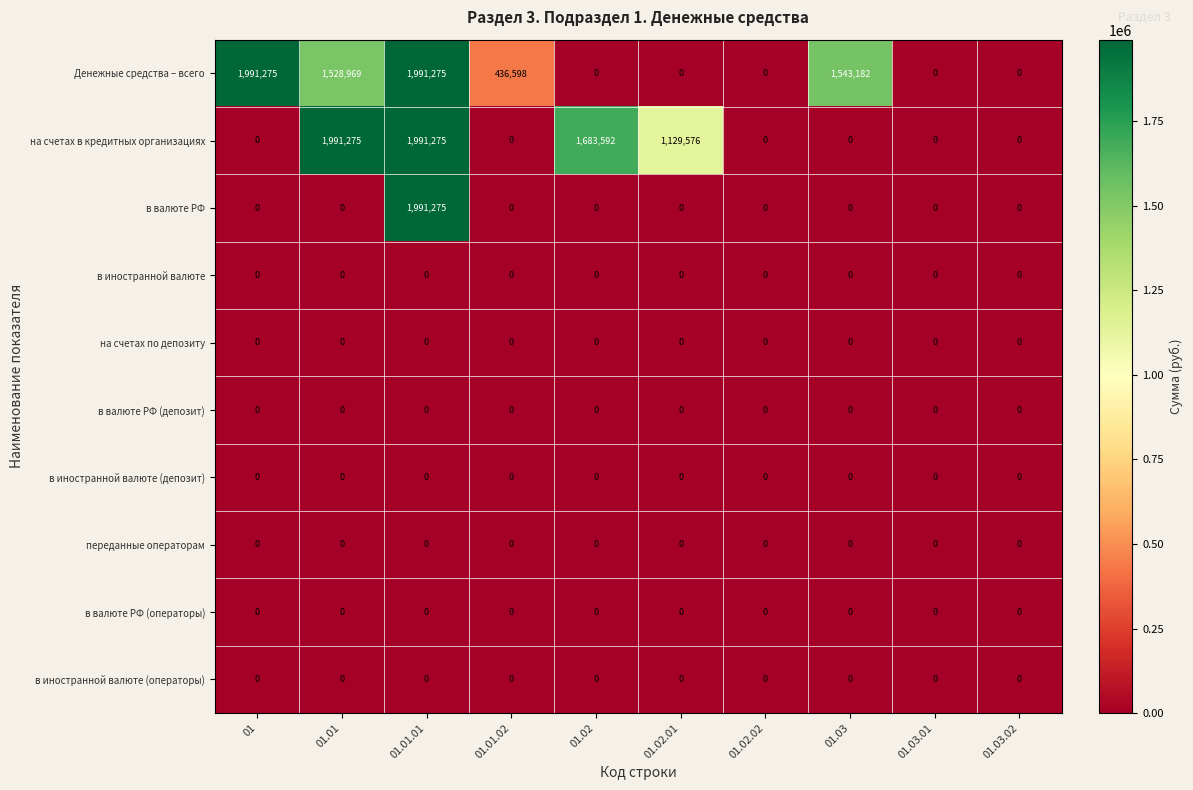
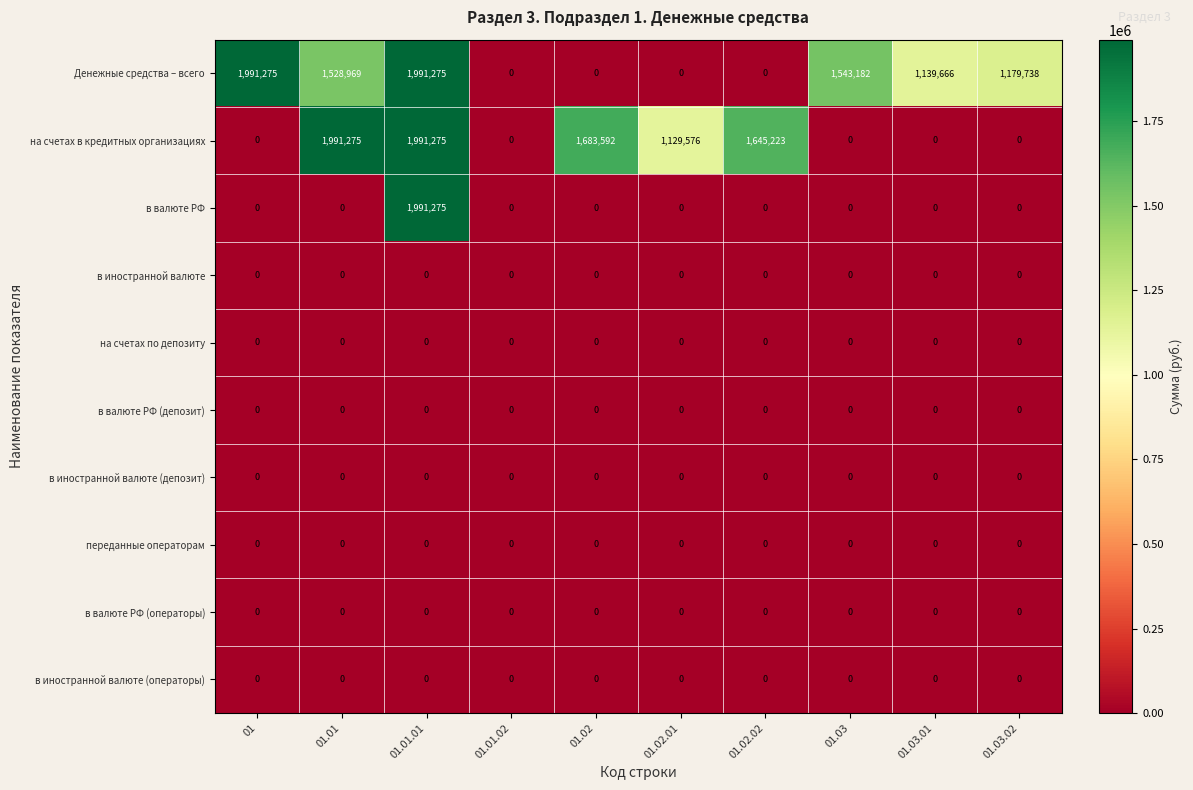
Денежные средства – всего, 01.01.02: 436,598 -> 0
Денежные средства – всего, 01.03.01: 0 -> 1,139,666
Денежные средства – всего, 01.03.02: 0 -> 1,179,738
на счетах в кредитных организациях, 01.02.02: 0 -> 1,645,223
